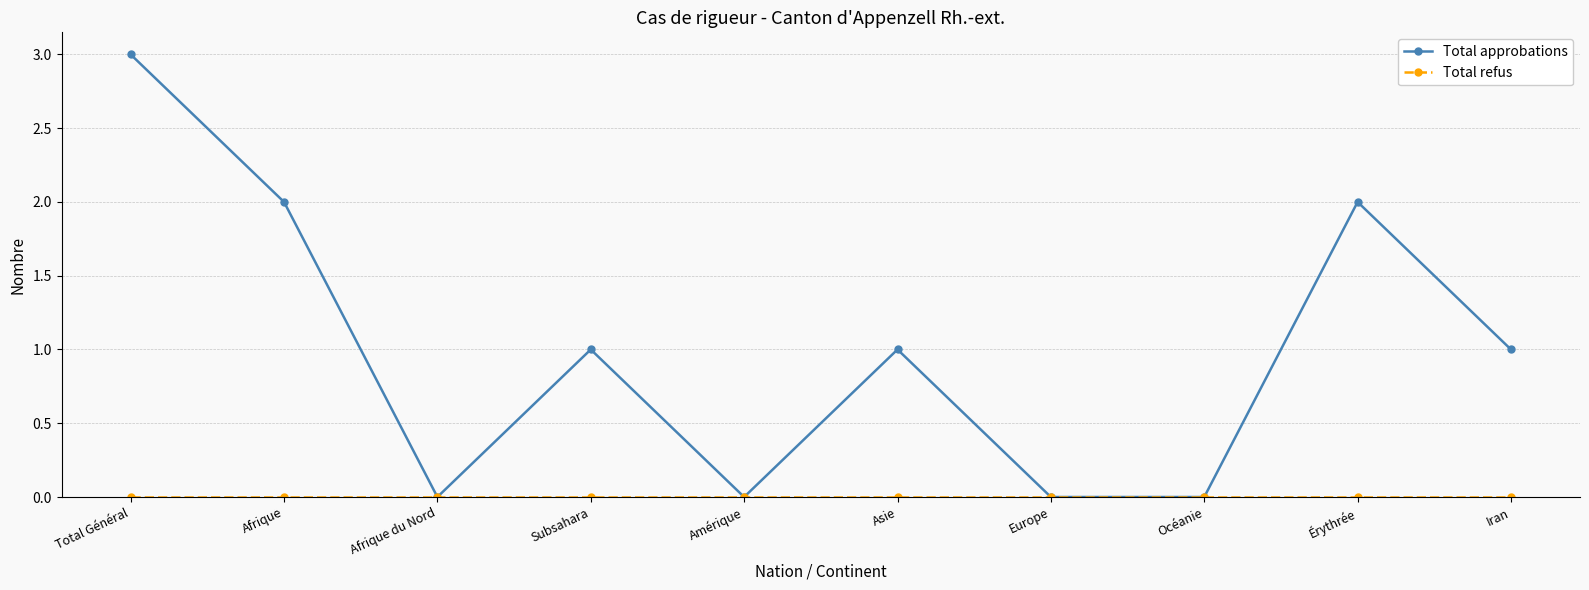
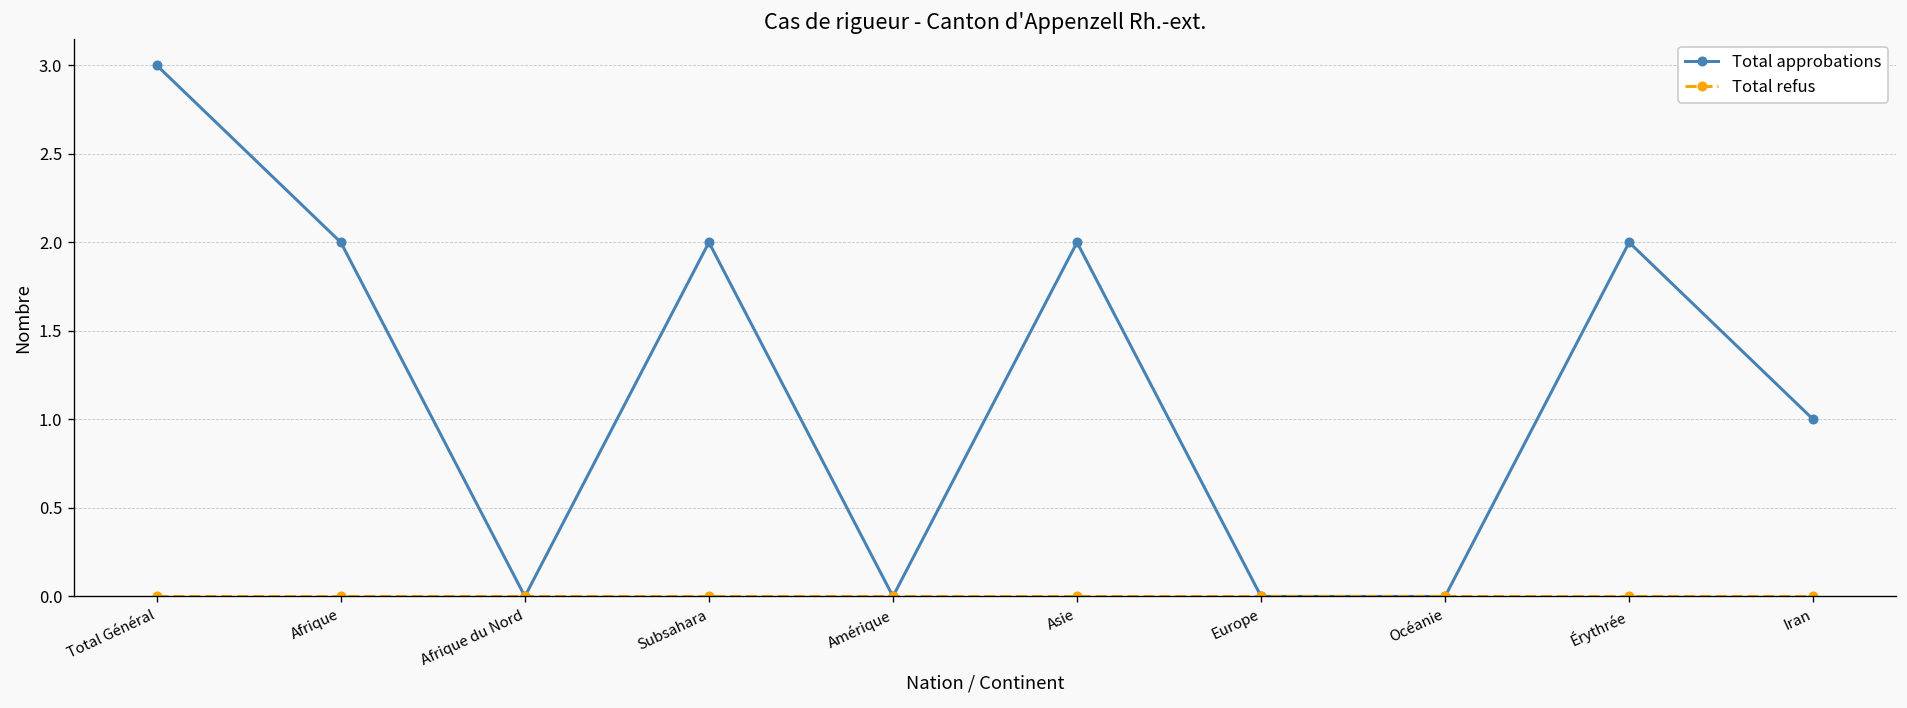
Total approbations, Subsahara: 1 -> 2
Total approbations, Asie: 1 -> 2
